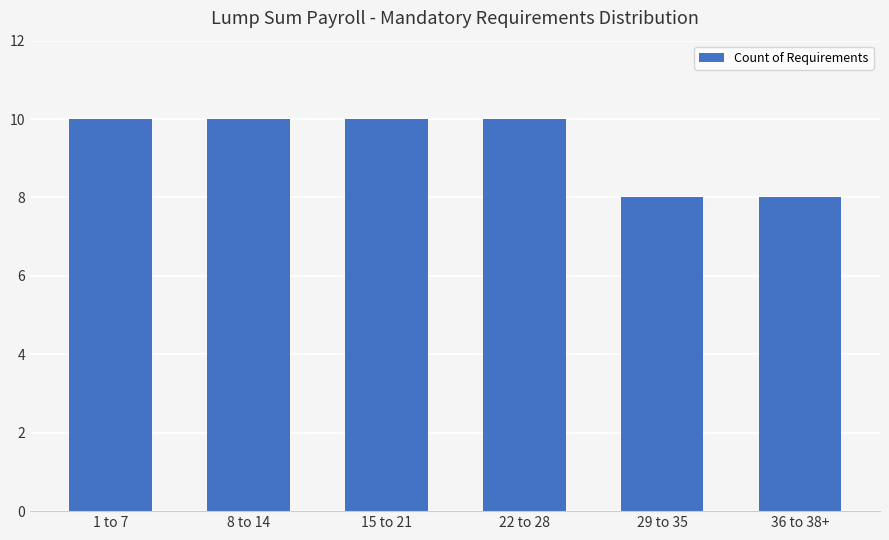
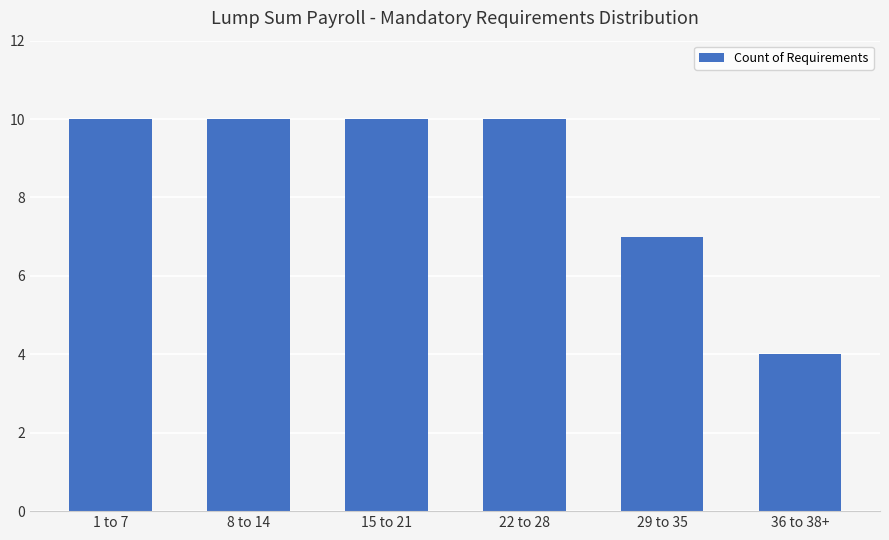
29 to 35: 8 -> 7
36 to 38+: 8 -> 4
